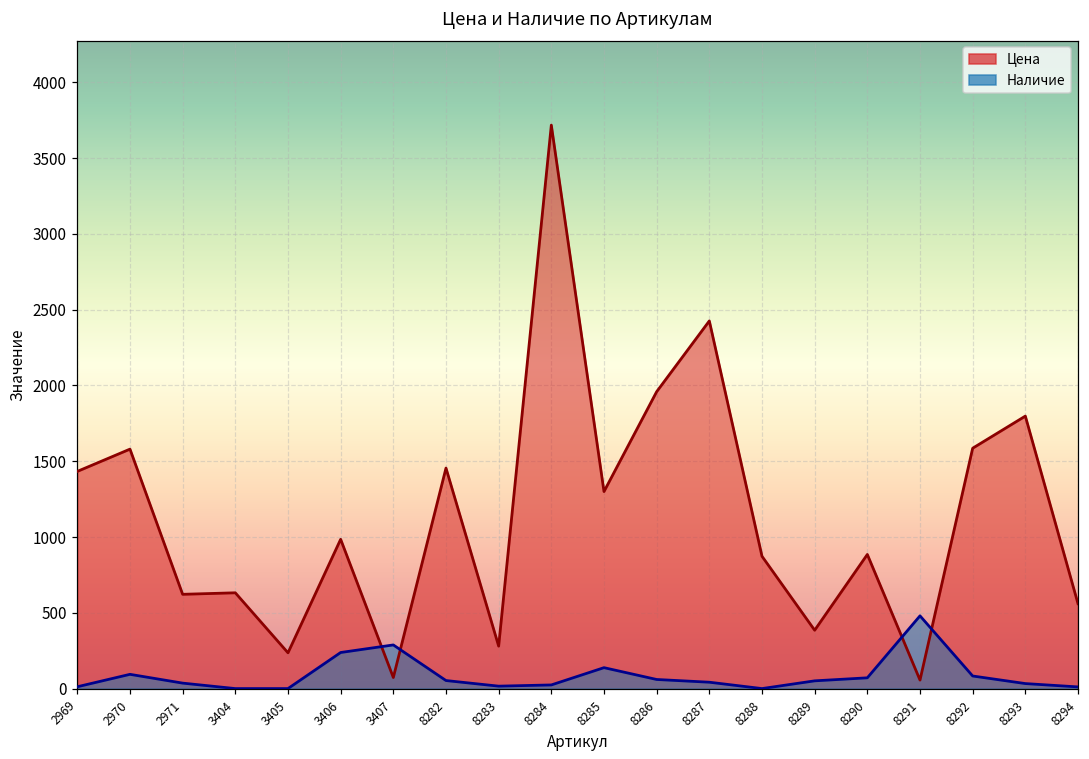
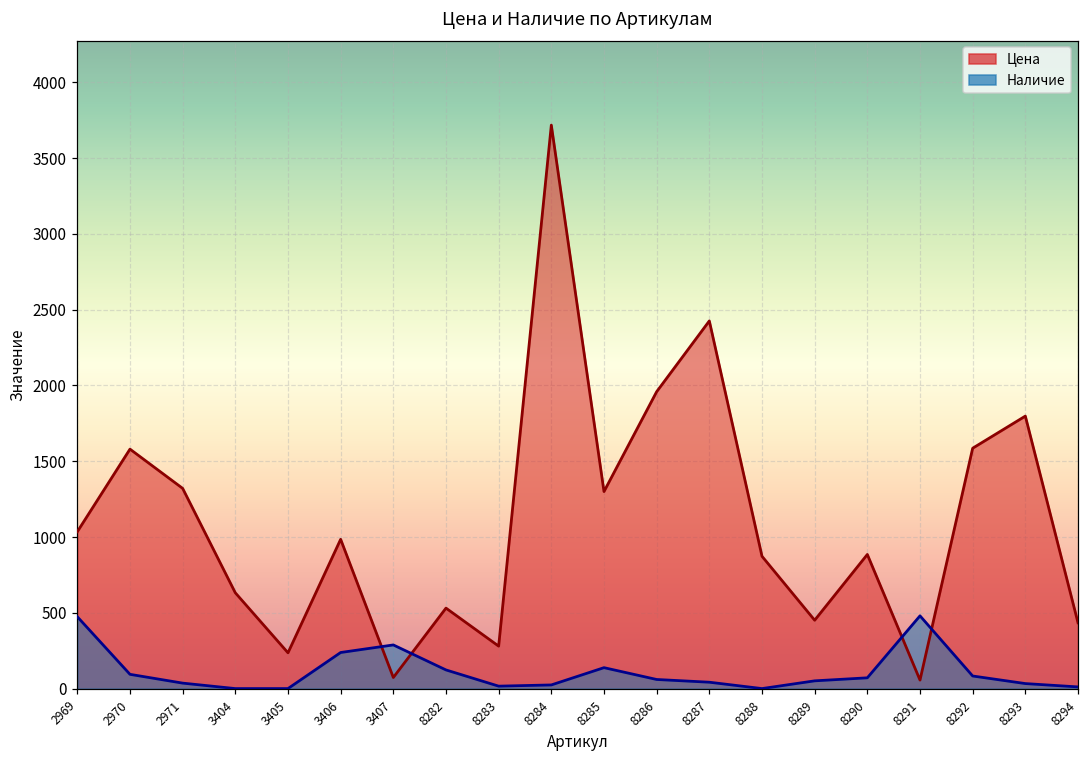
Цена, 2969: 1430 -> 1040
Наличие, 2969: 10 -> 470
Цена, 2971: 620 -> 1320
Цена, 8282: 1460 -> 530
Наличие, 8282: 50 -> 120
Цена, 8289: 390 -> 450
Цена, 8294: 560 -> 430
